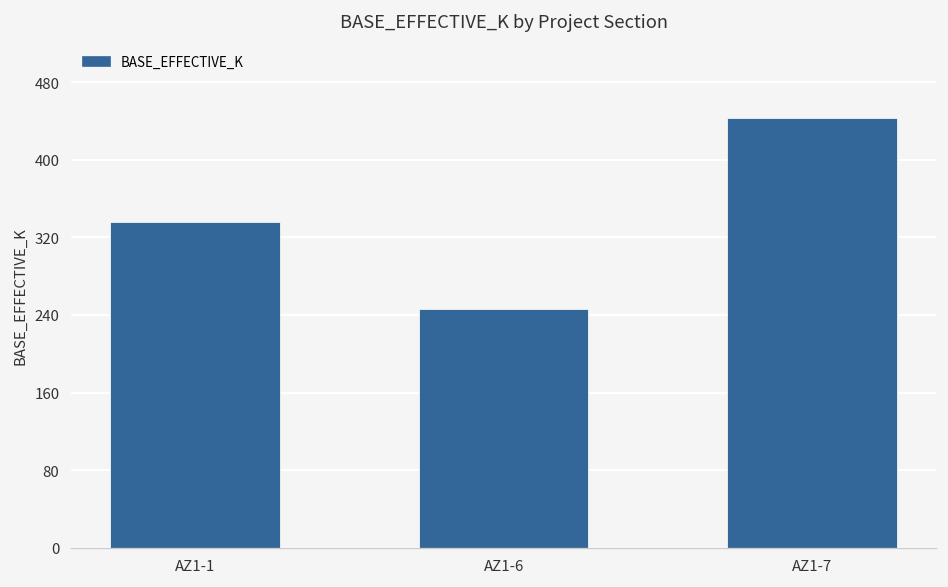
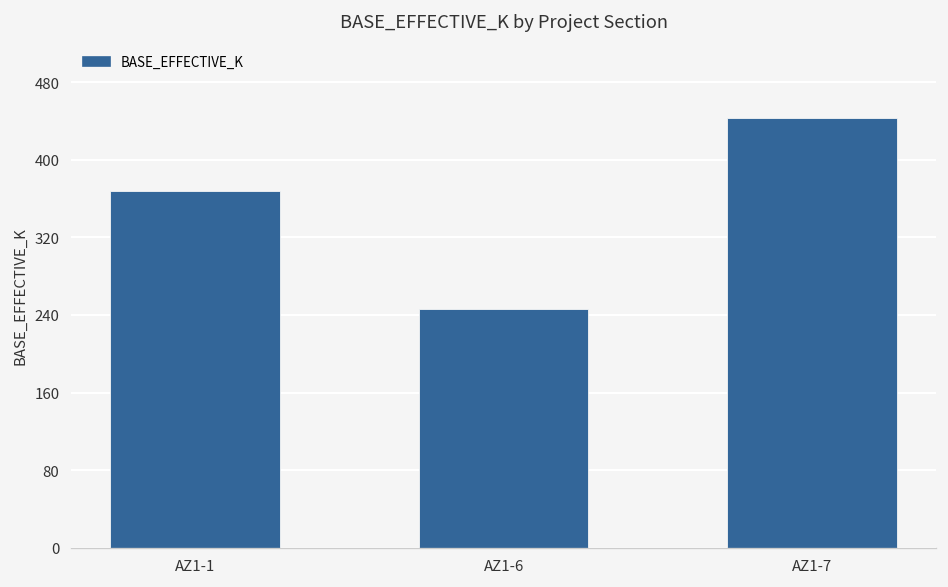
AZ1-1: 340 -> 370
